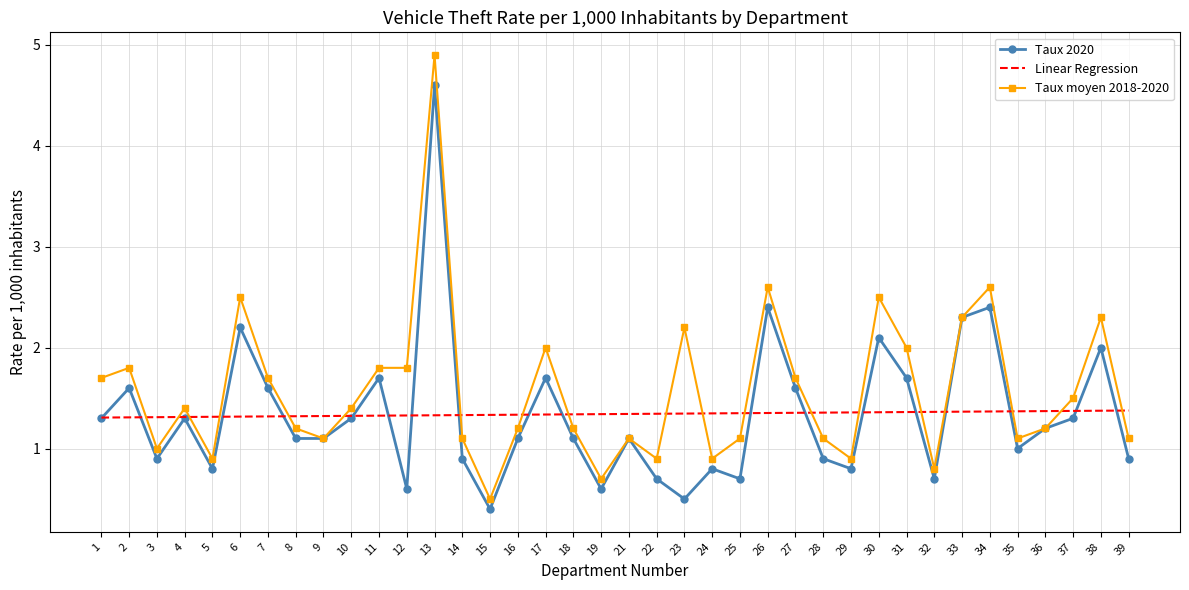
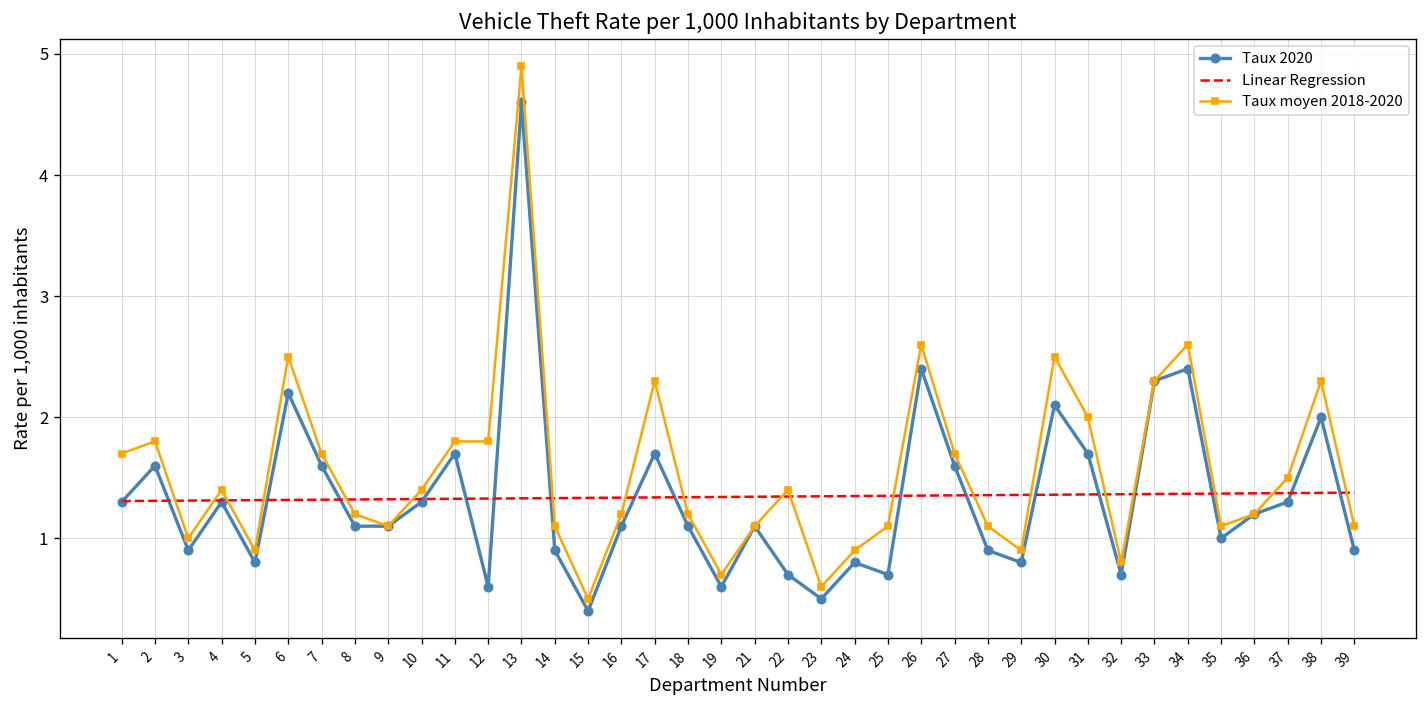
Taux moyen 2018-2020, 17: 2.0 -> 2.3
Taux moyen 2018-2020, 22: 0.9 -> 1.4
Taux moyen 2018-2020, 23: 2.2 -> 0.6
